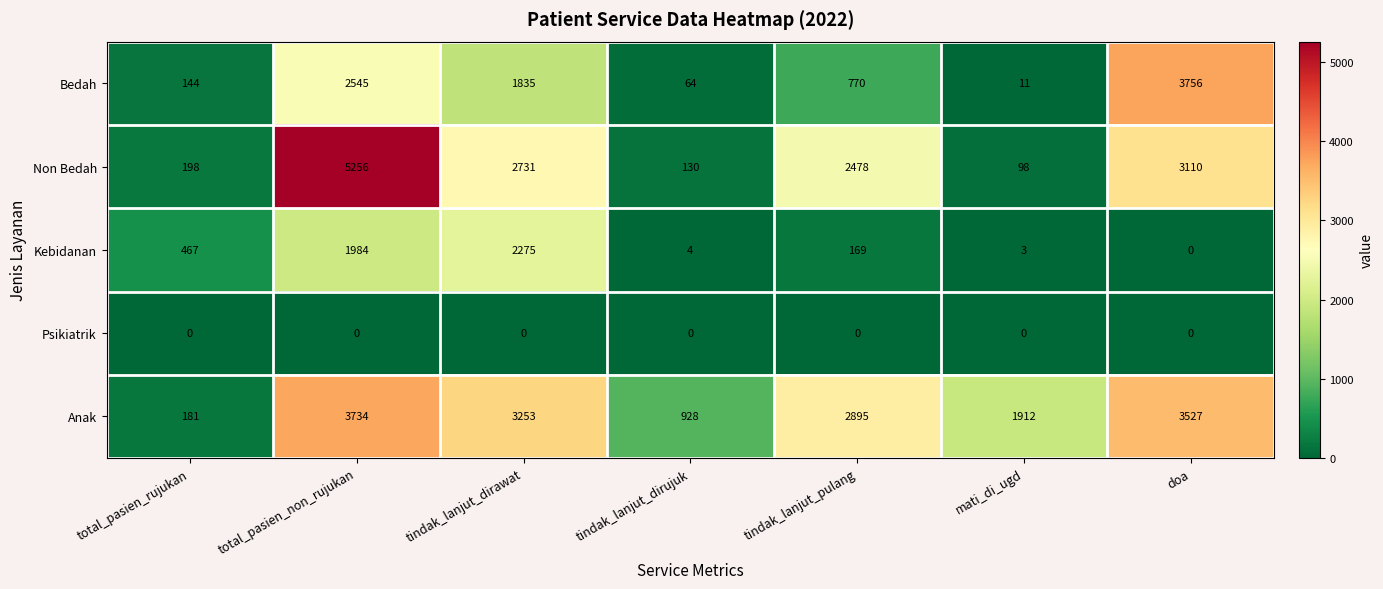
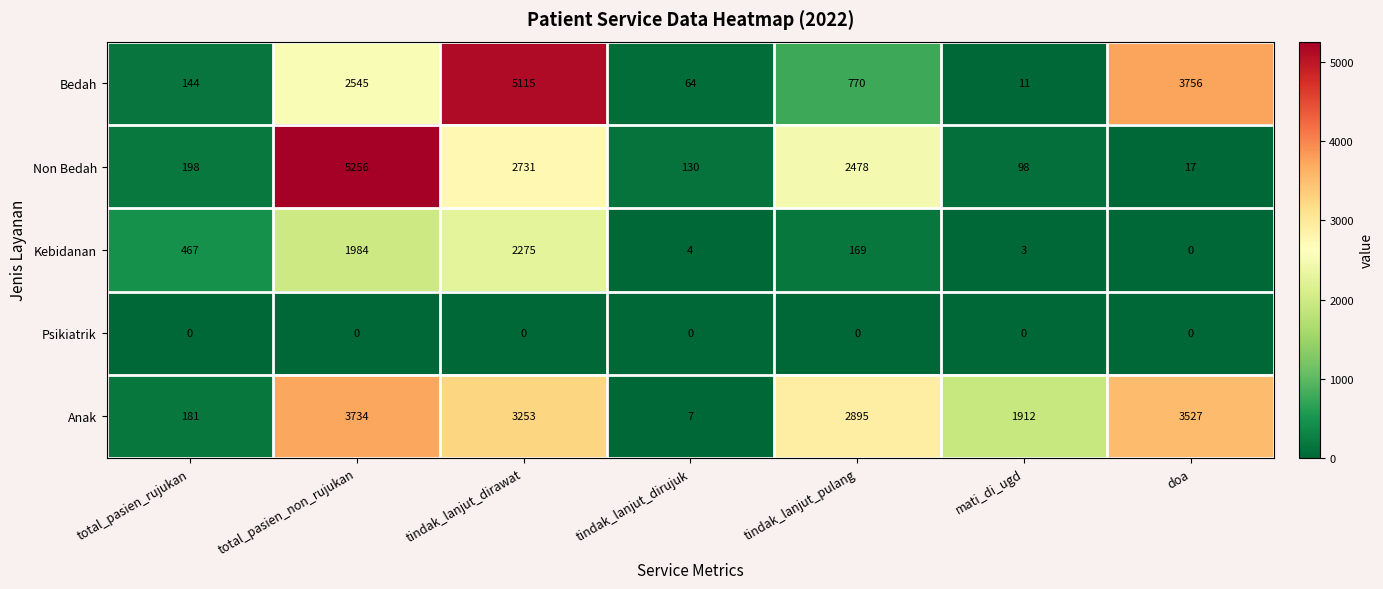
Bedah, tindak_lanjut_dirawat: 1835 -> 5115
Non Bedah, doa: 3110 -> 17
Anak, tindak_lanjut_dirujuk: 928 -> 7
